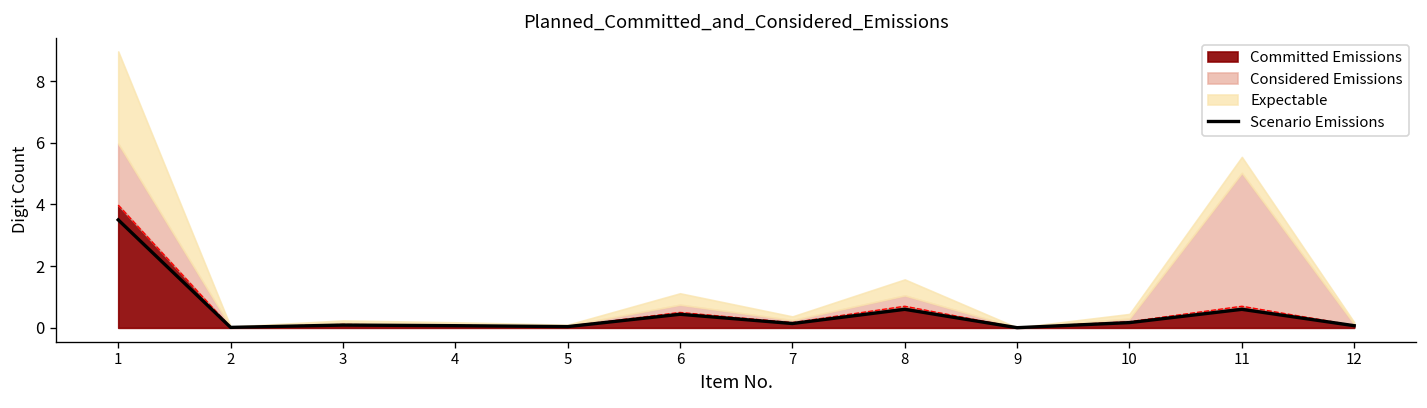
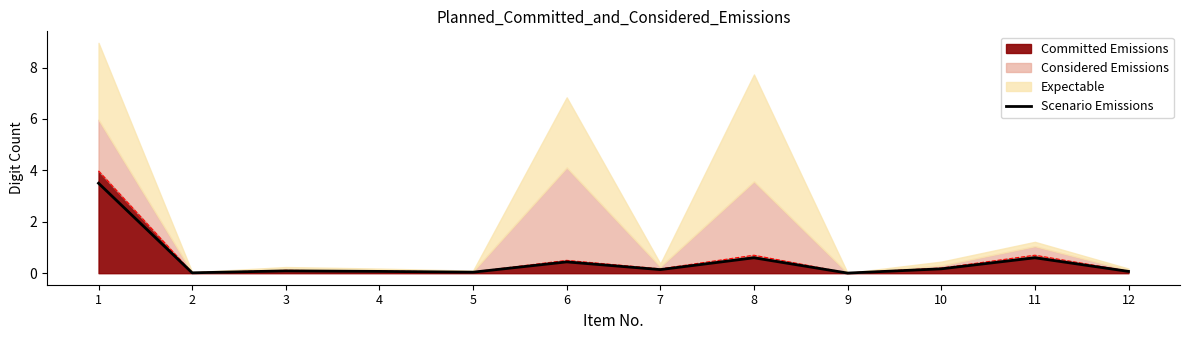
Considered Emissions, 6: 0.3 -> 3.6
Expectable, 6: 0.4 -> 2.7
Considered Emissions, 8: 0.3 -> 2.9
Expectable, 8: 0.5 -> 4.2
Considered Emissions, 11: 4.3 -> 0.3
Expectable, 11: 0.5 -> 0.2
